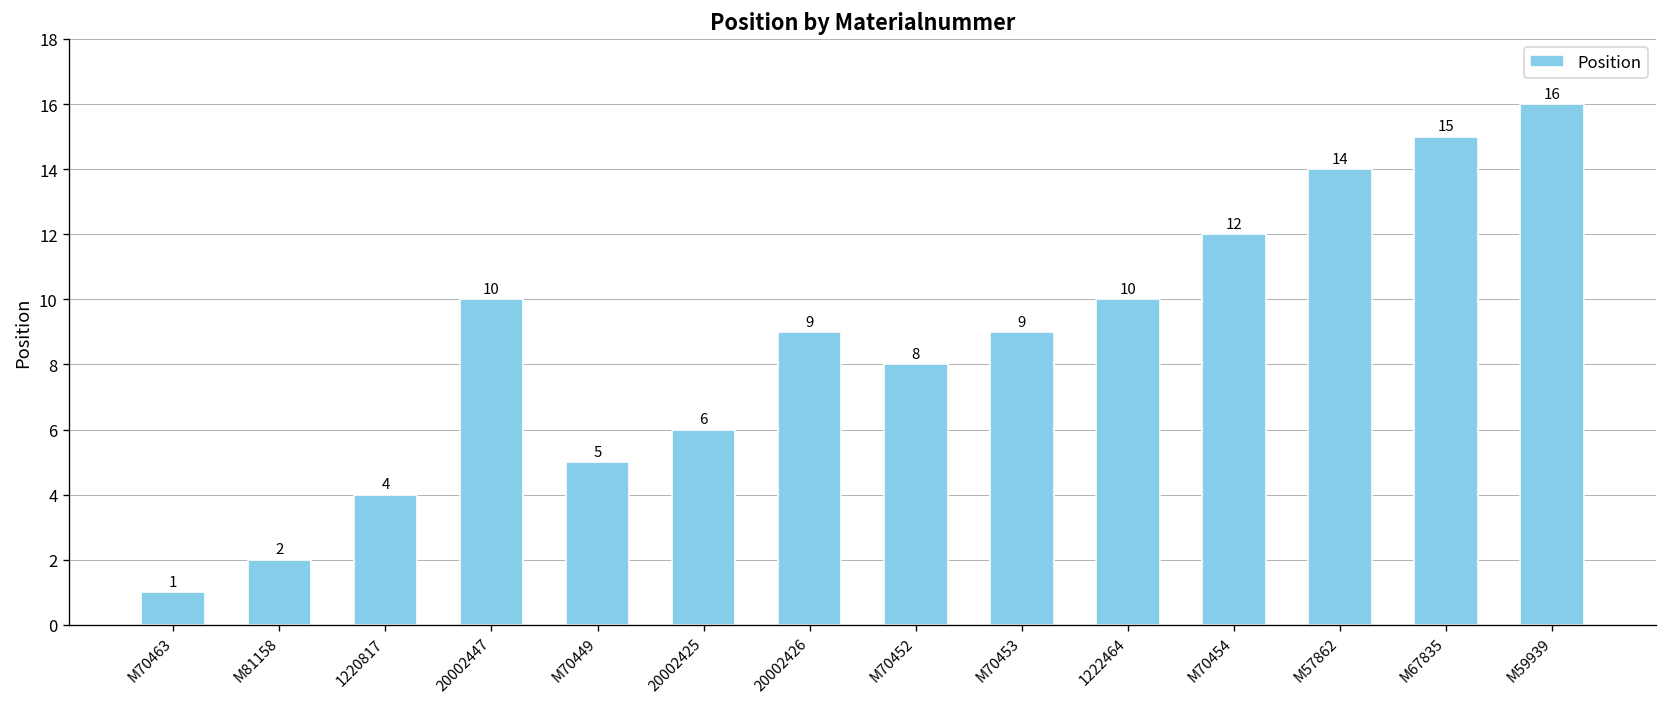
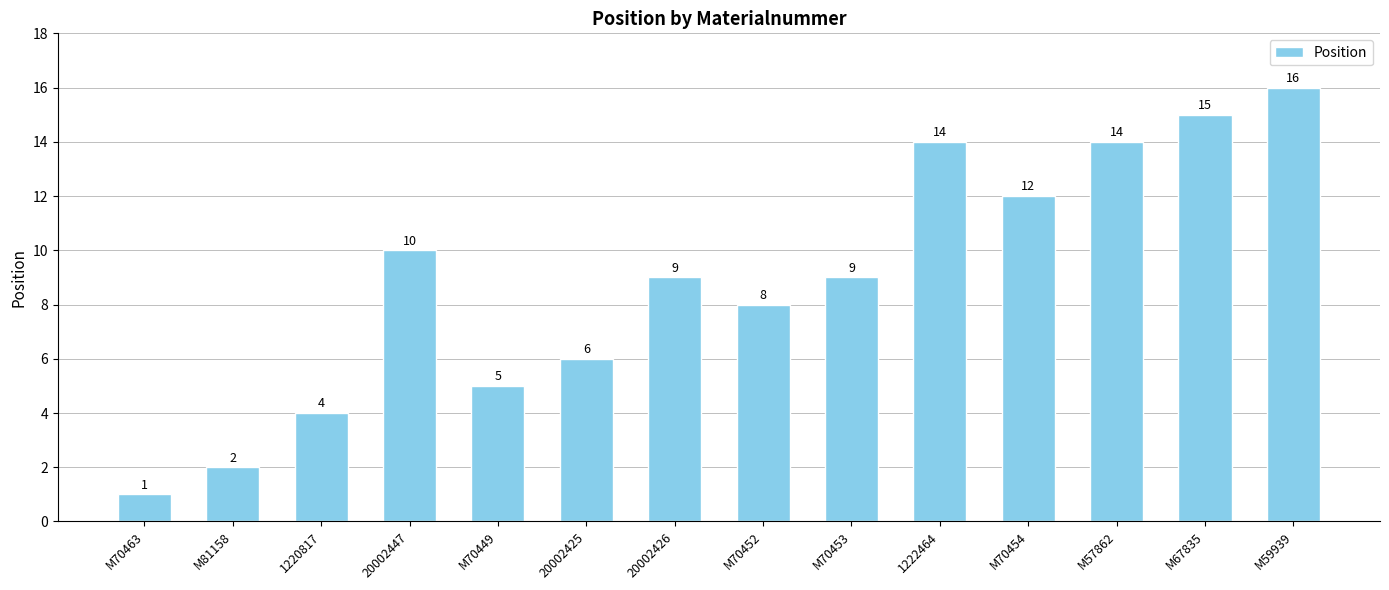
1222464: 10 -> 14
